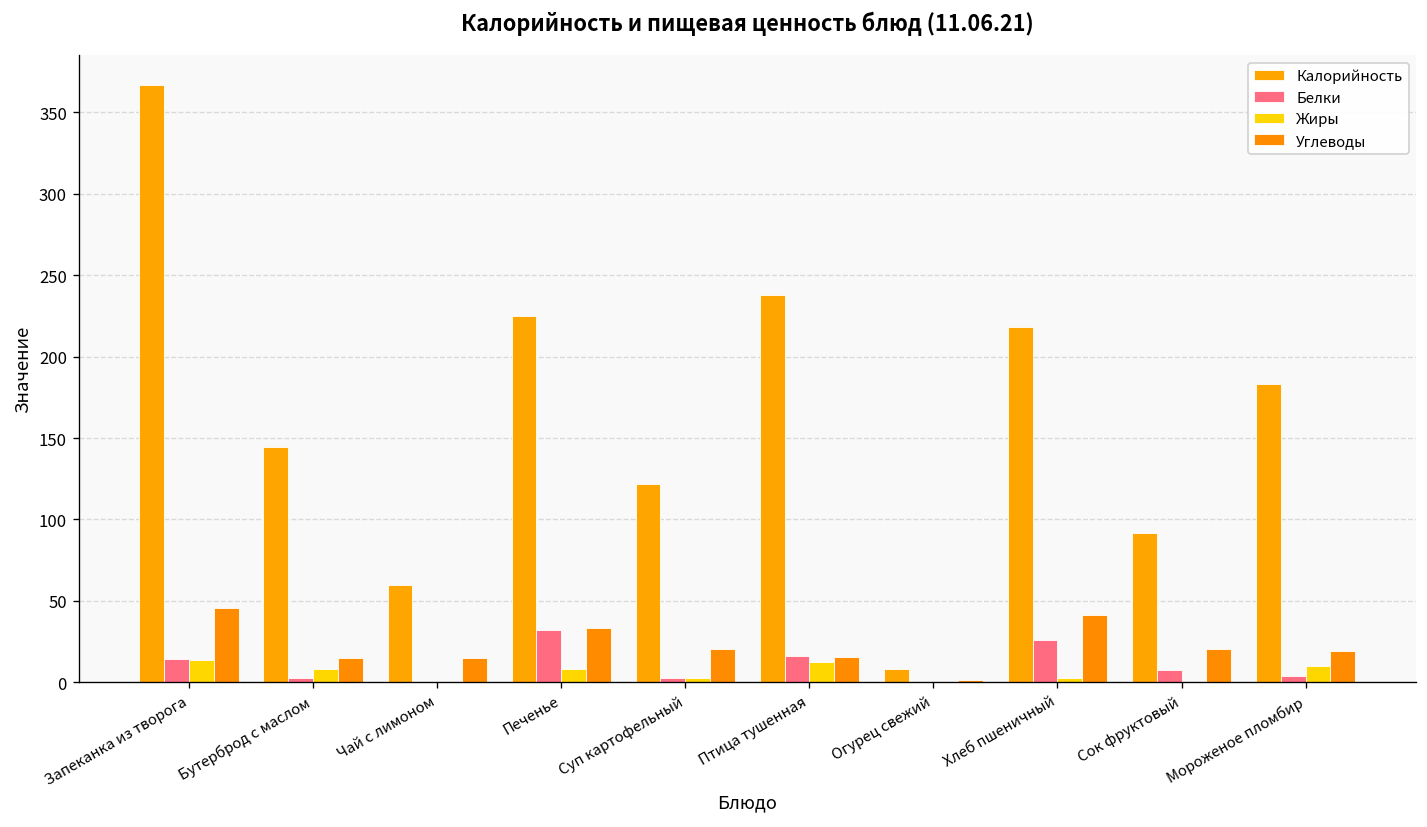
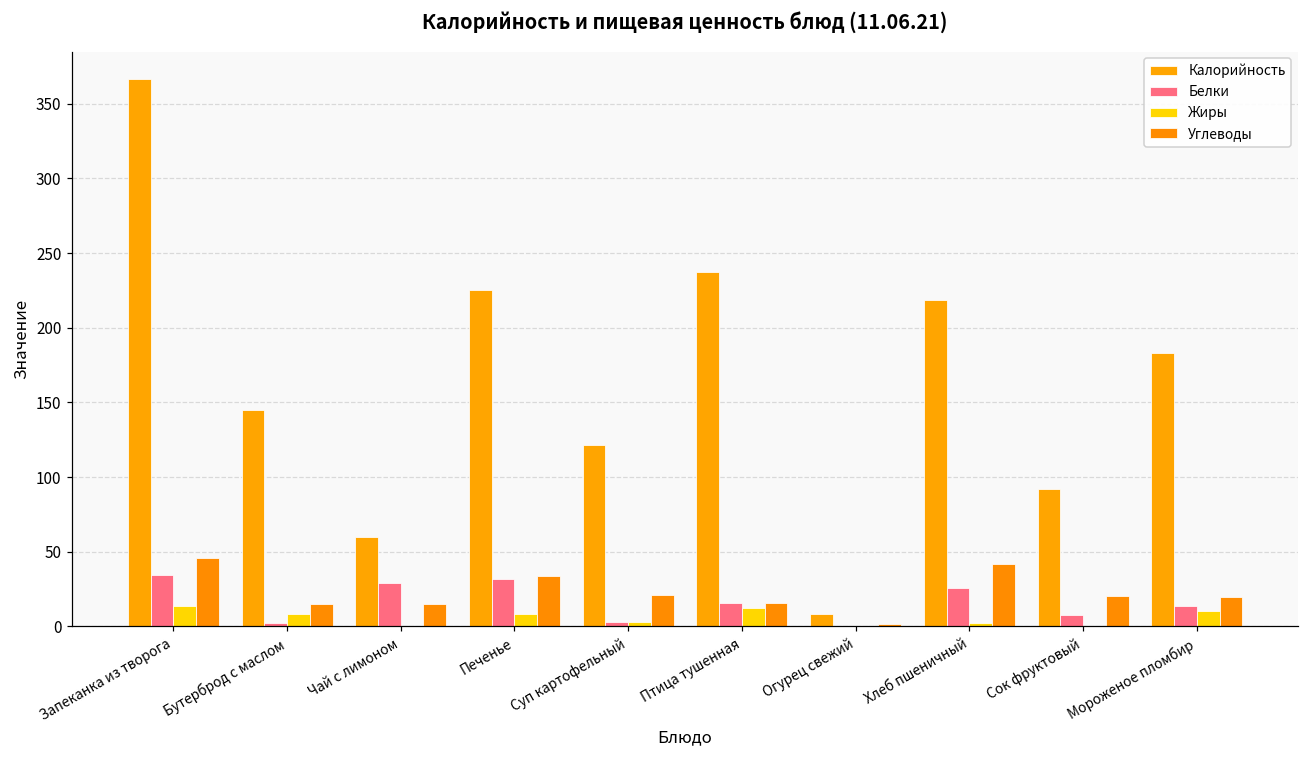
Белки, Запеканка из творога: 15 -> 34
Белки, Чай с лимоном: 0 -> 29
Белки, Мороженое пломбир: 4 -> 14
